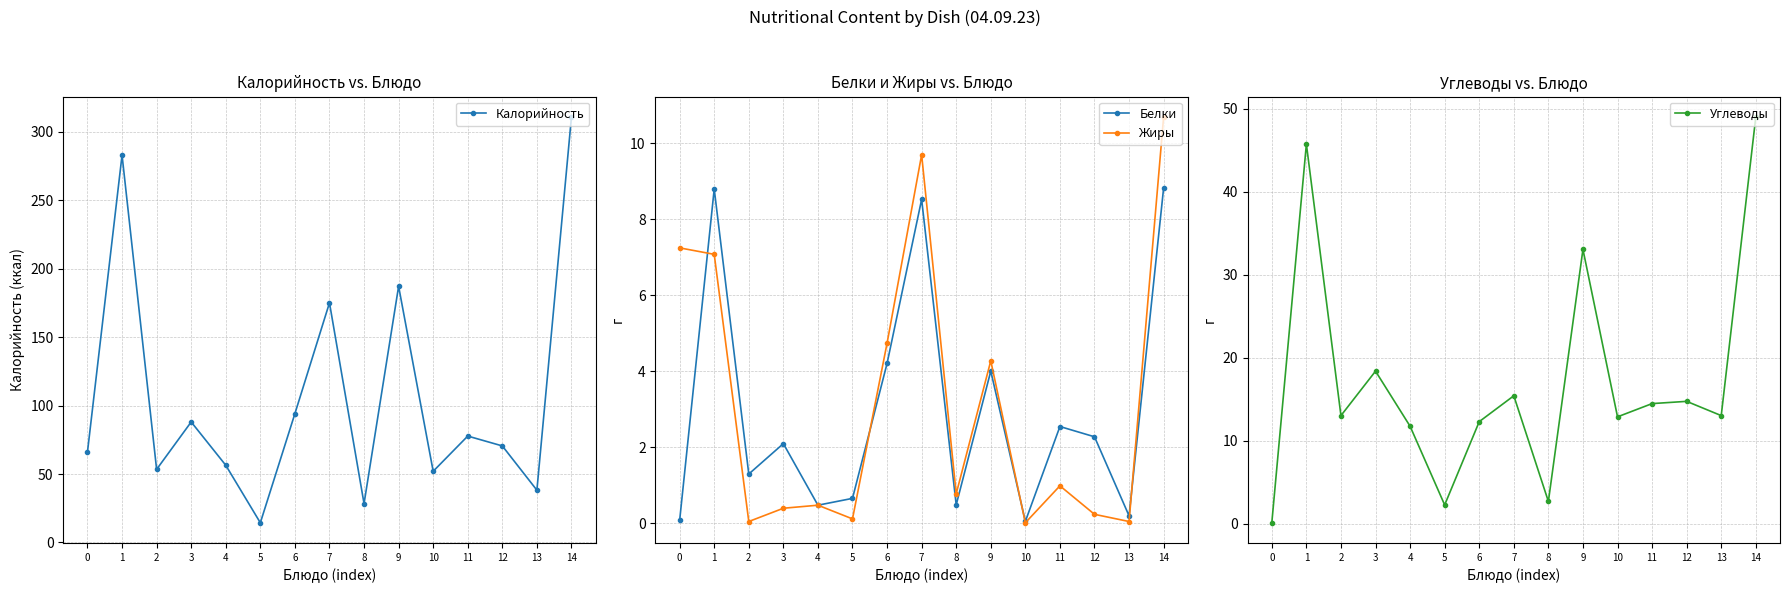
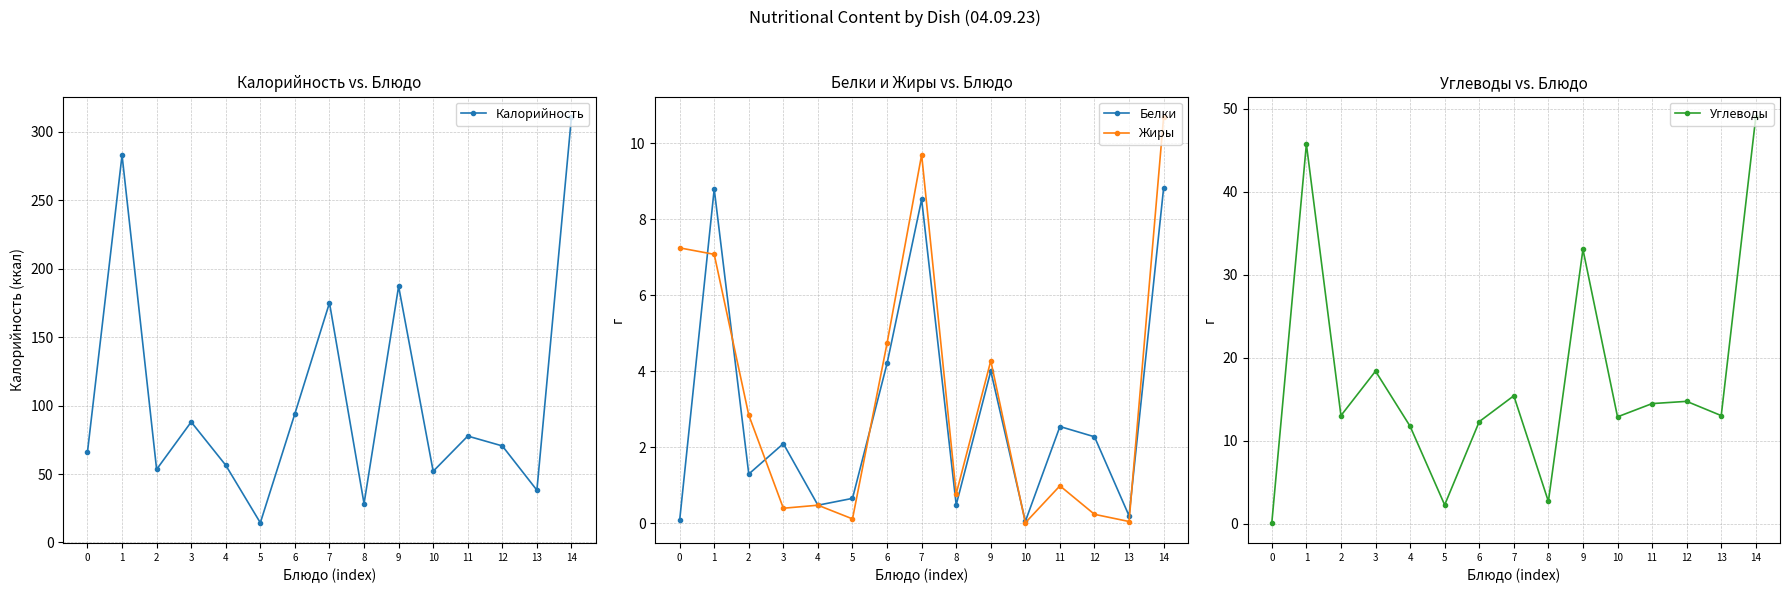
Белки и Жиры vs. Блюдо, Жиры, 2: 0.1 -> 2.9
